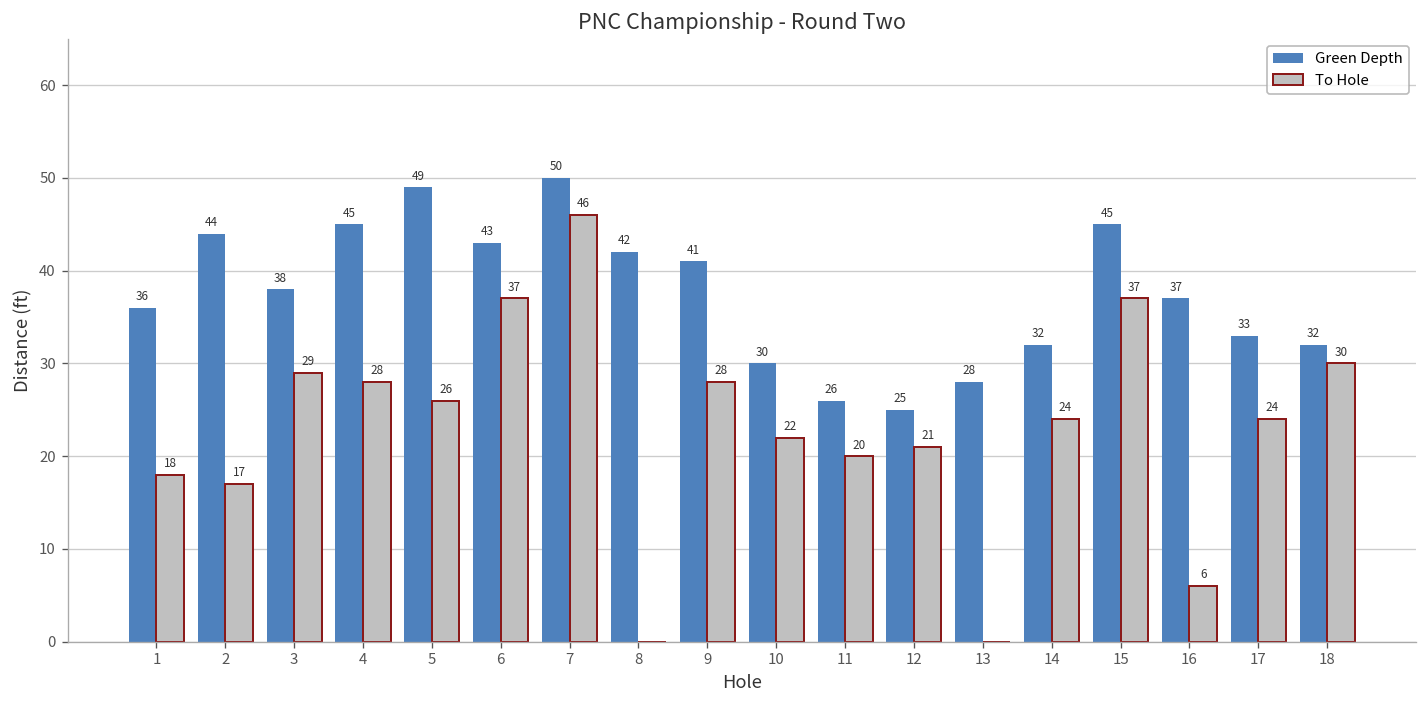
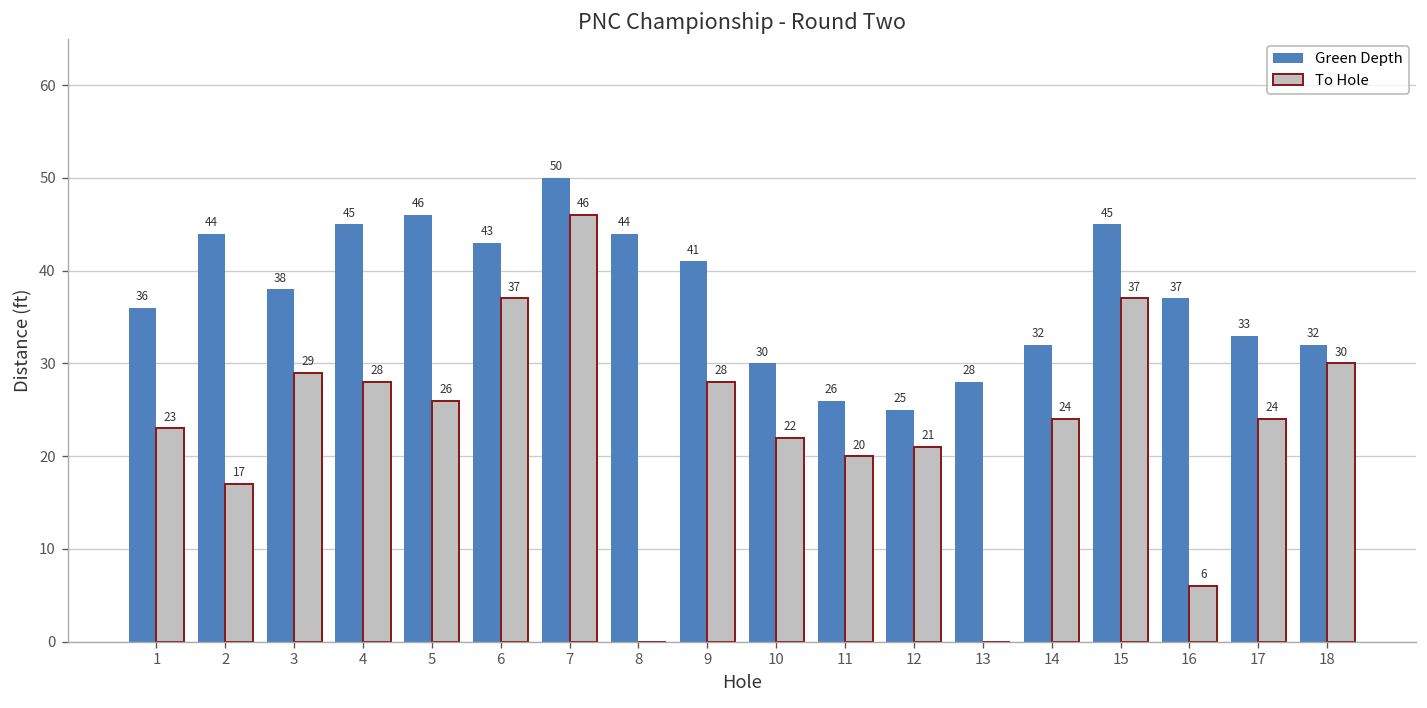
To Hole, 1: 18 -> 23
Green Depth, 5: 49 -> 46
Green Depth, 8: 42 -> 44
